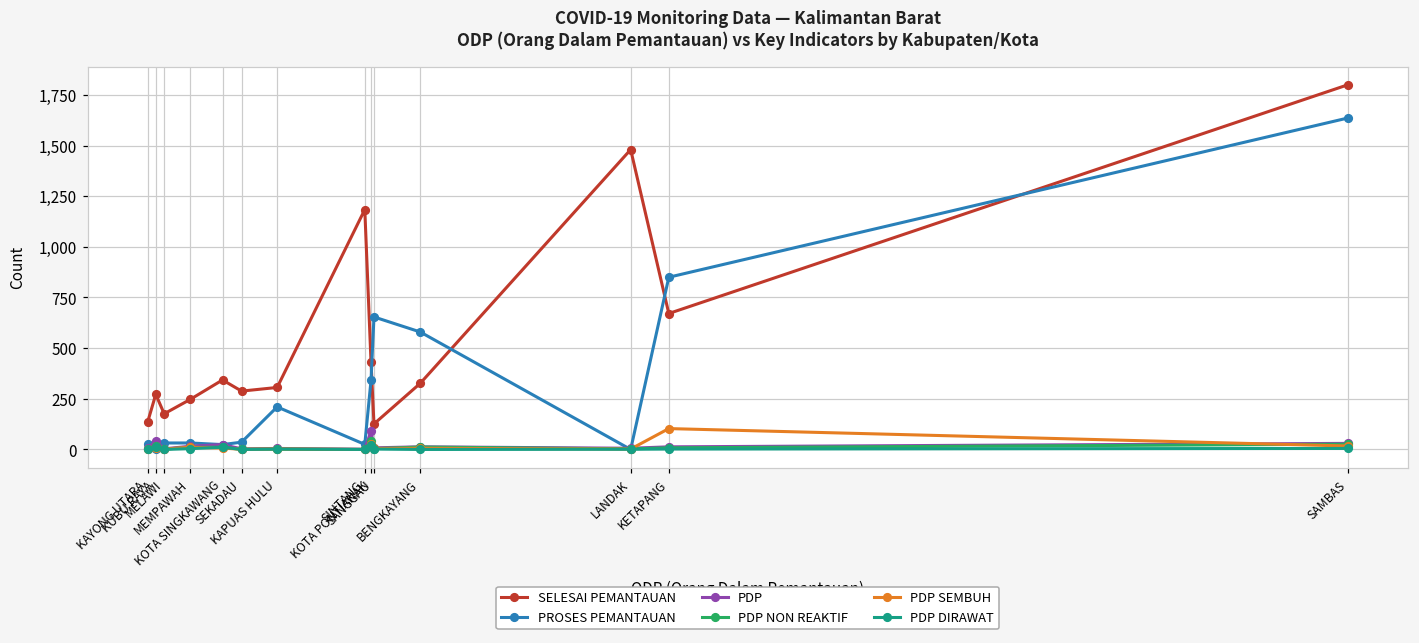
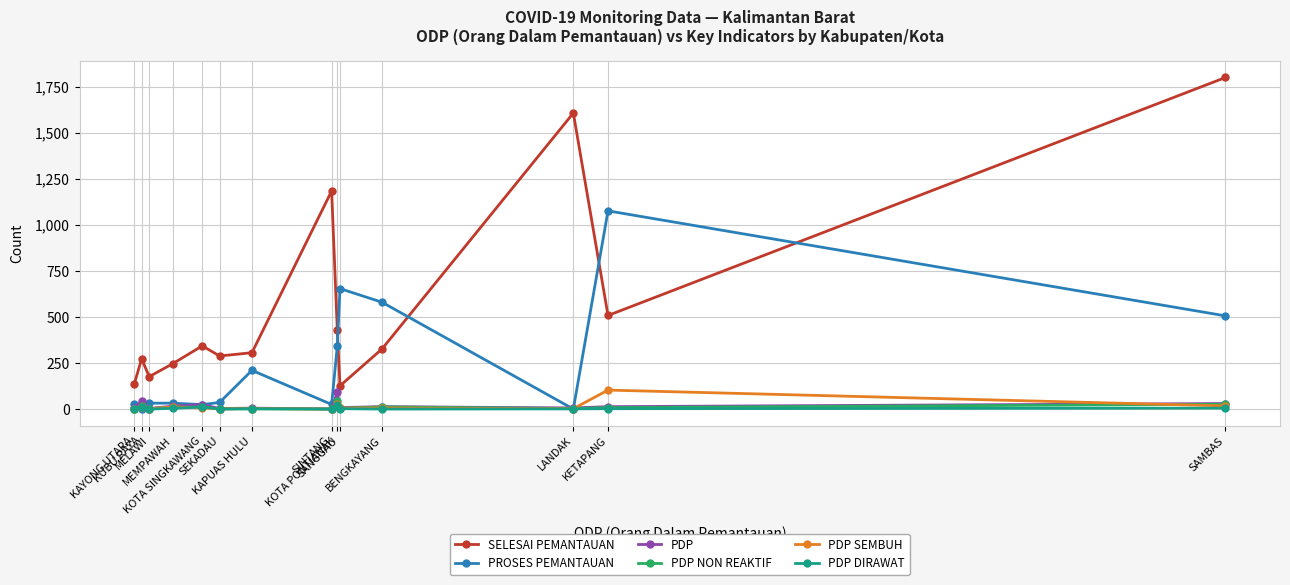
SELESAI PEMANTAUAN, LANDAK: 1,480 -> 1,610
SELESAI PEMANTAUAN, KETAPANG: 670 -> 510
PROSES PEMANTAUAN, KETAPANG: 850 -> 1,080
PROSES PEMANTAUAN, SAMBAS: 1,640 -> 510
